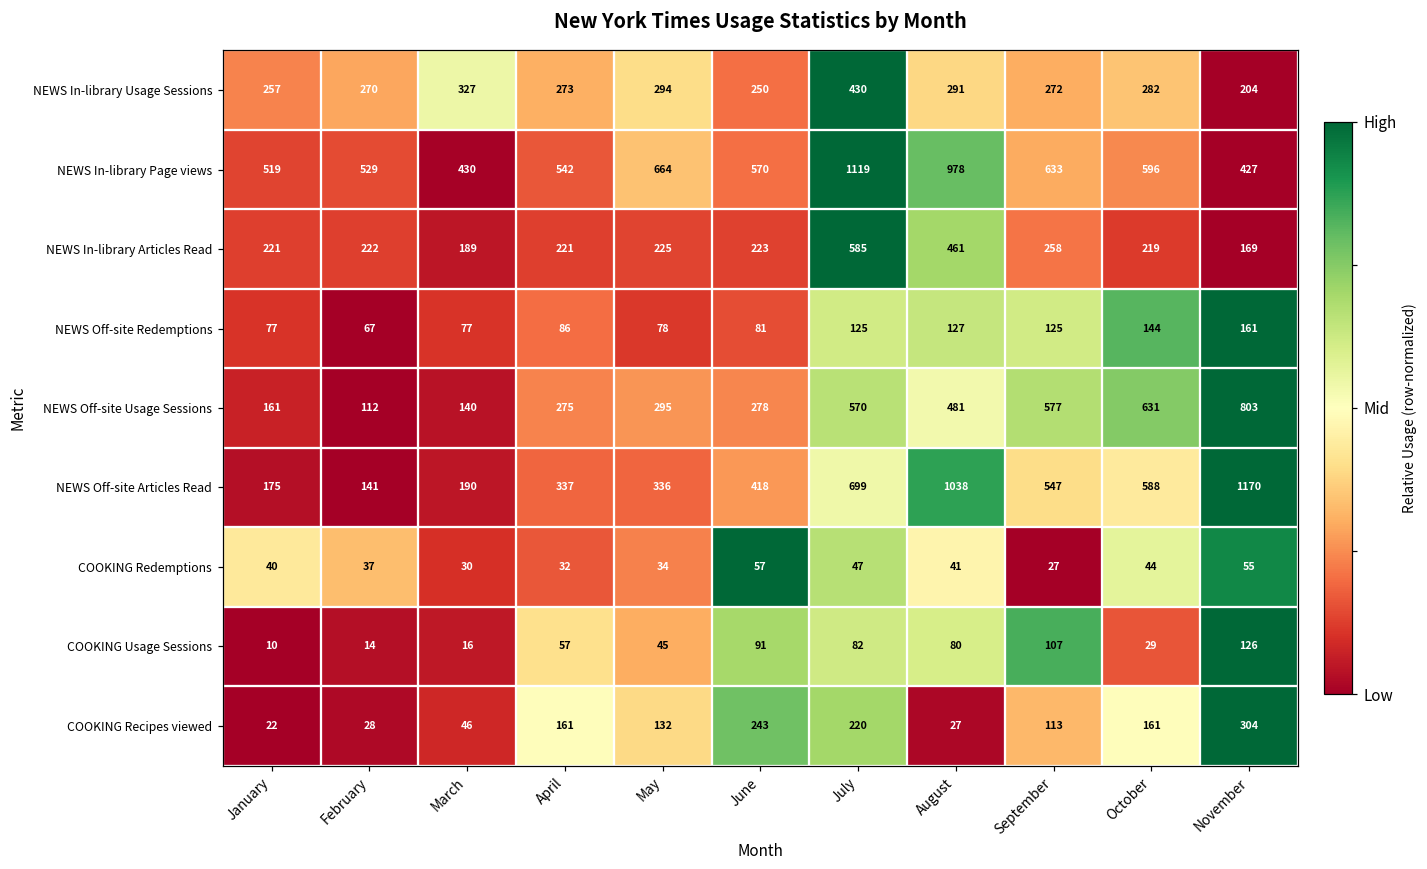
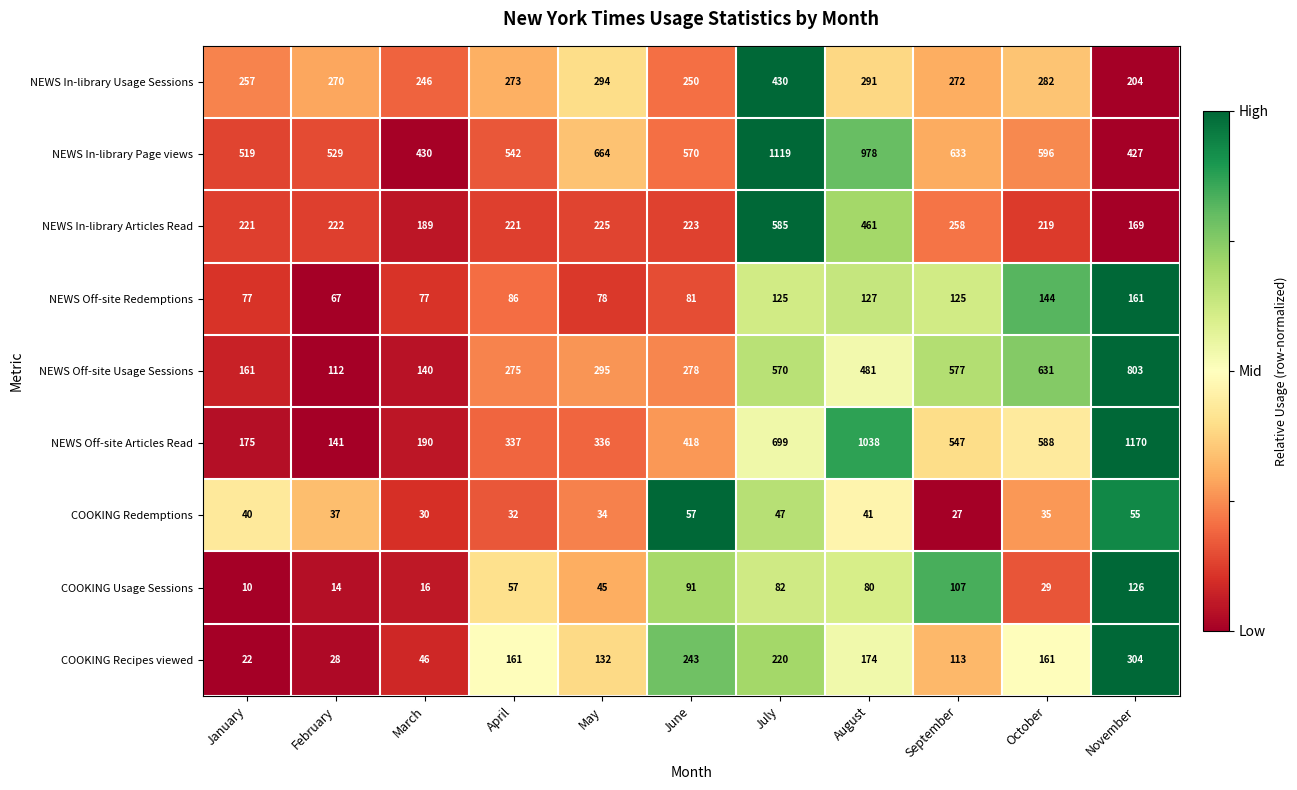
NEWS In-library Usage Sessions, March: 327 -> 246
COOKING Redemptions, October: 44 -> 35
COOKING Recipes viewed, August: 27 -> 174
